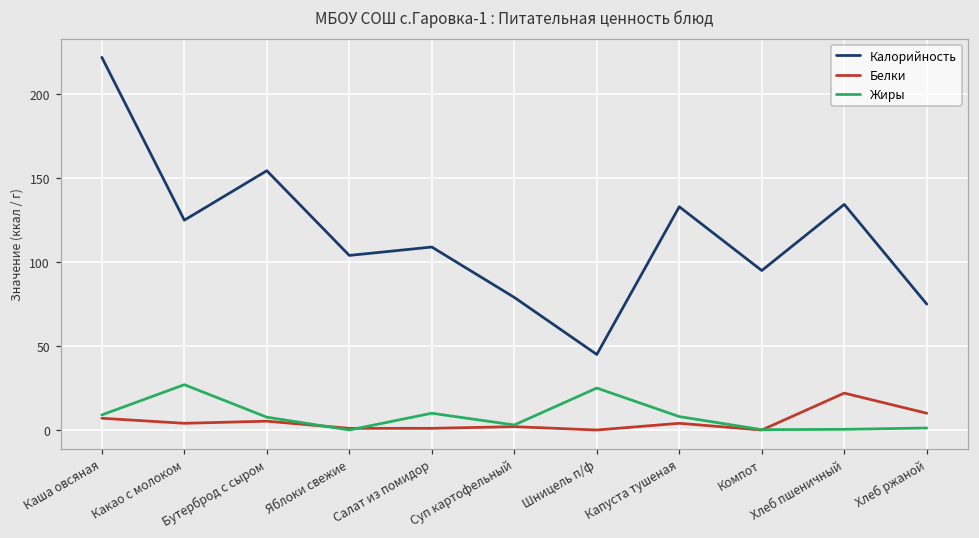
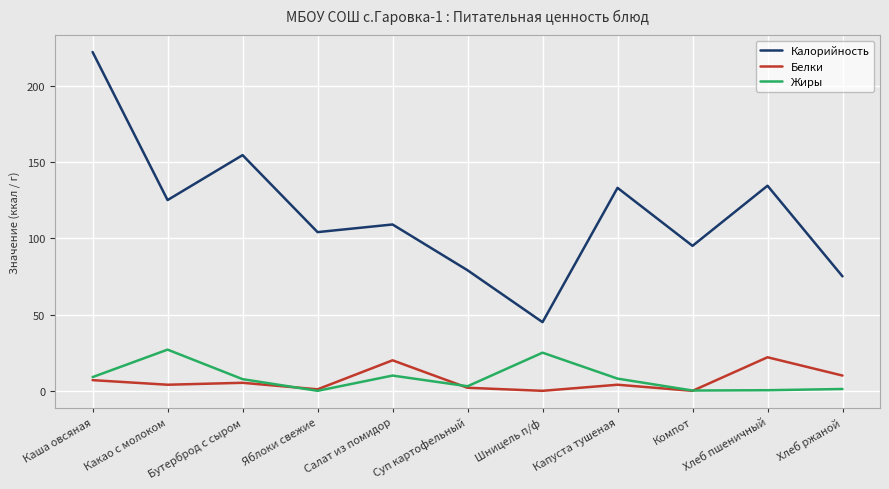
Белки, Салат из помидор: 1 -> 20
